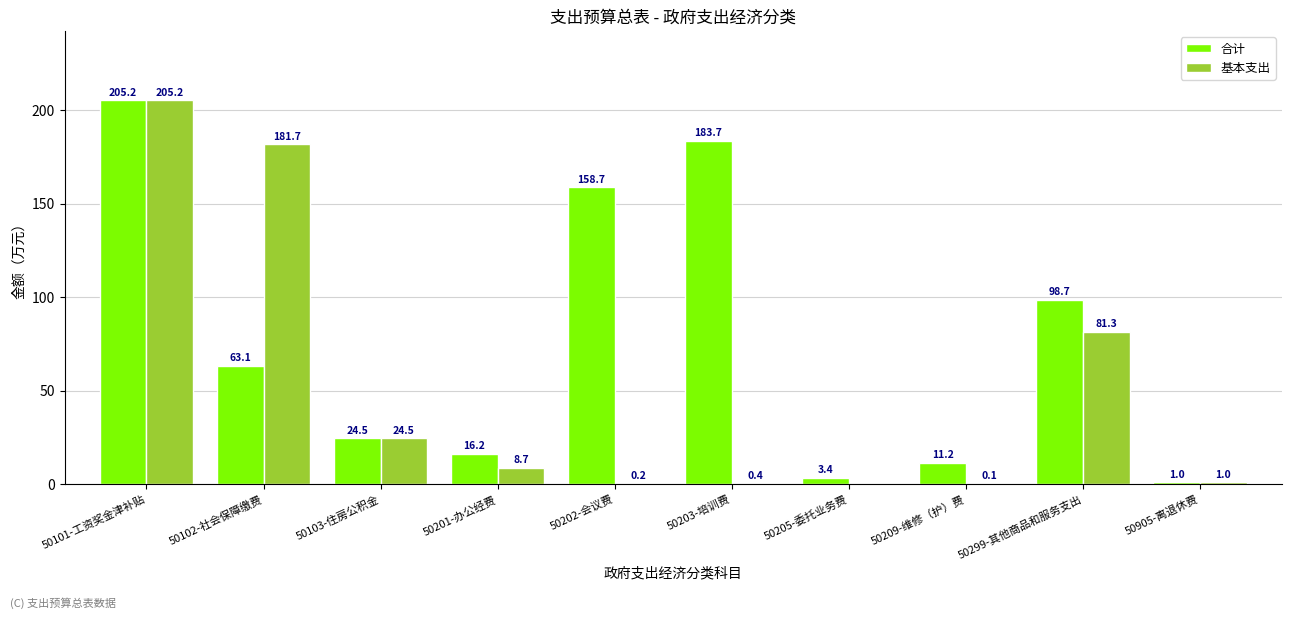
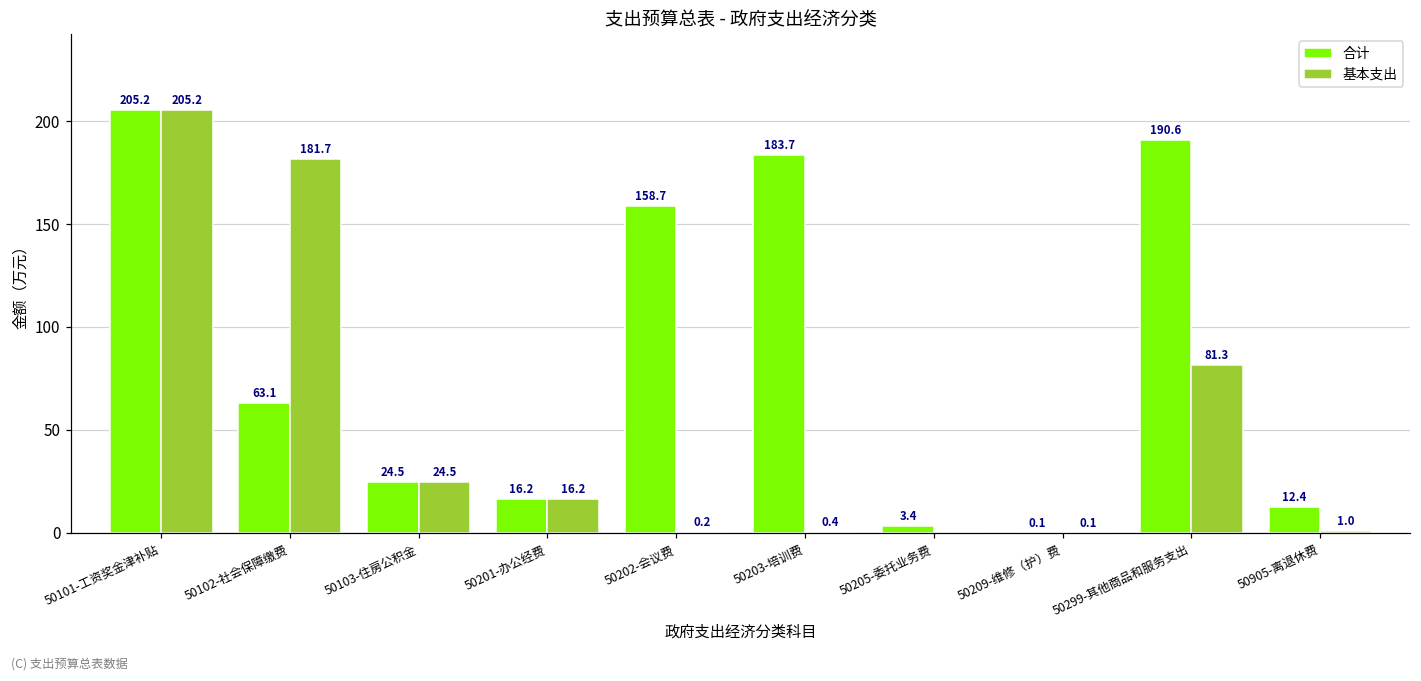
基本支出, 50201-办公经费: 8.7 -> 16.2
合计, 50209-维修（护）费: 11.2 -> 0.1
合计, 50299-其他商品和服务支出: 98.7 -> 190.6
合计, 50905-离退休费: 1.0 -> 12.4
